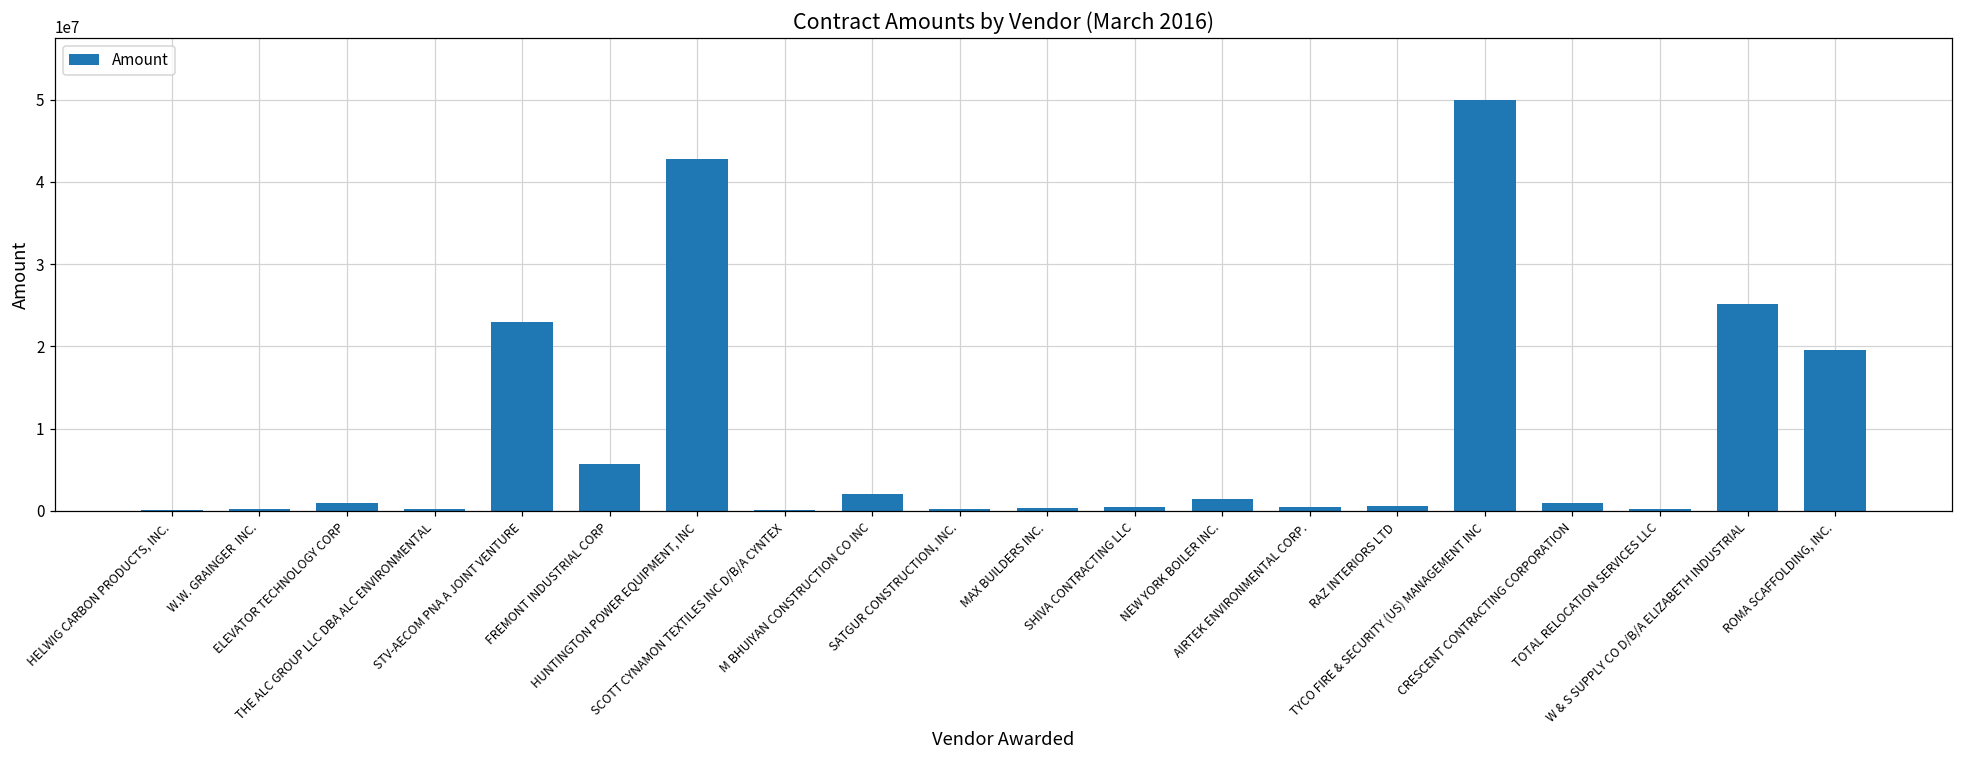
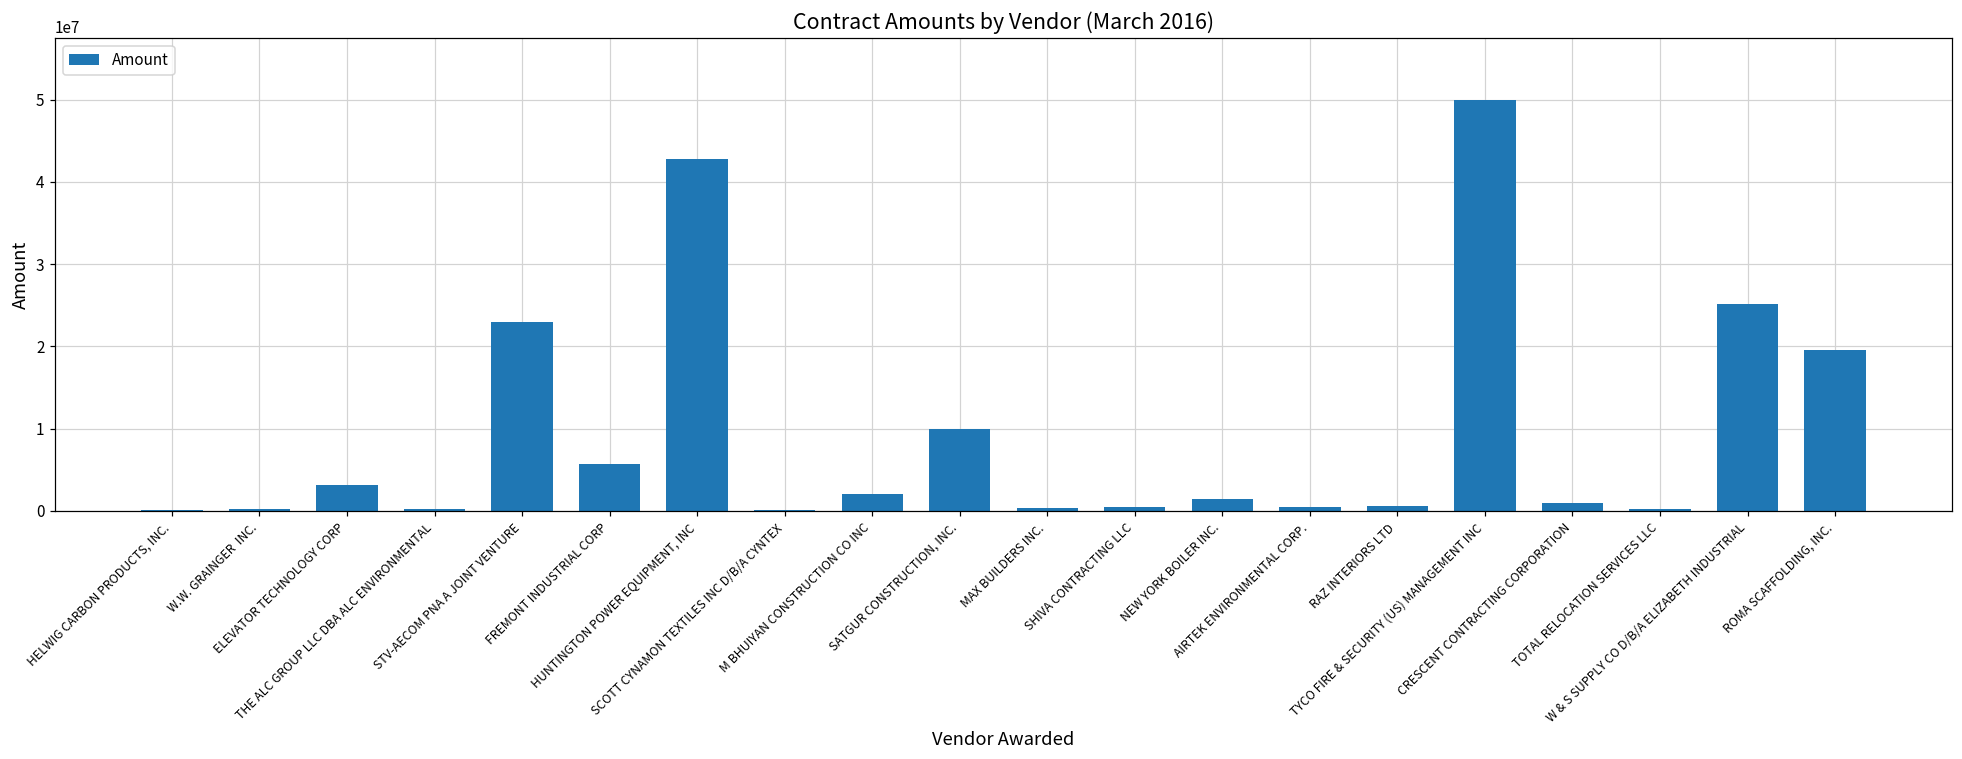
ELEVATOR TECHNOLOGY CORP: 1000000 -> 3000000
SATGUR CONSTRUCTION, INC.: 0 -> 10000000
